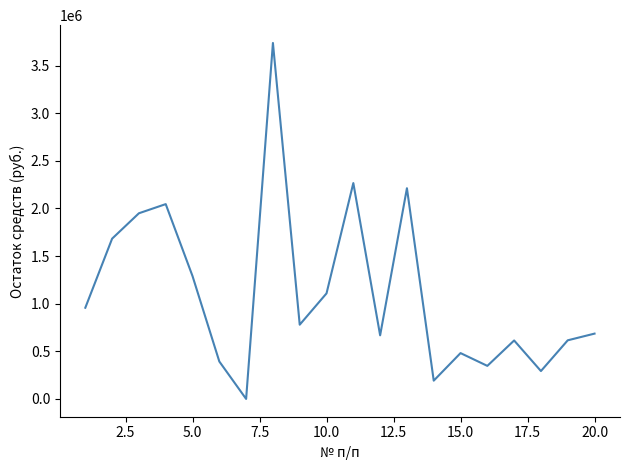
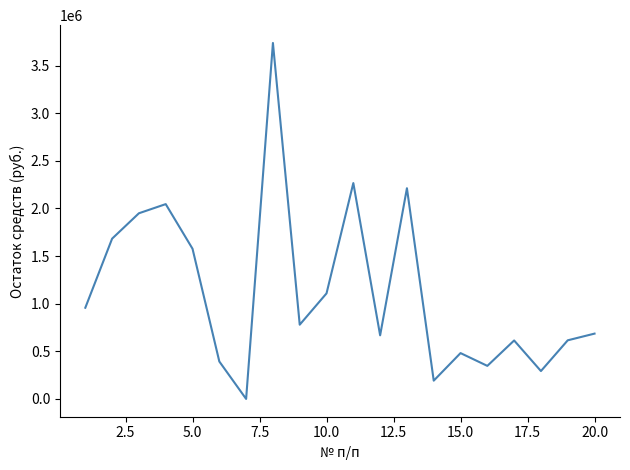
5.0: 1300000 -> 1600000
